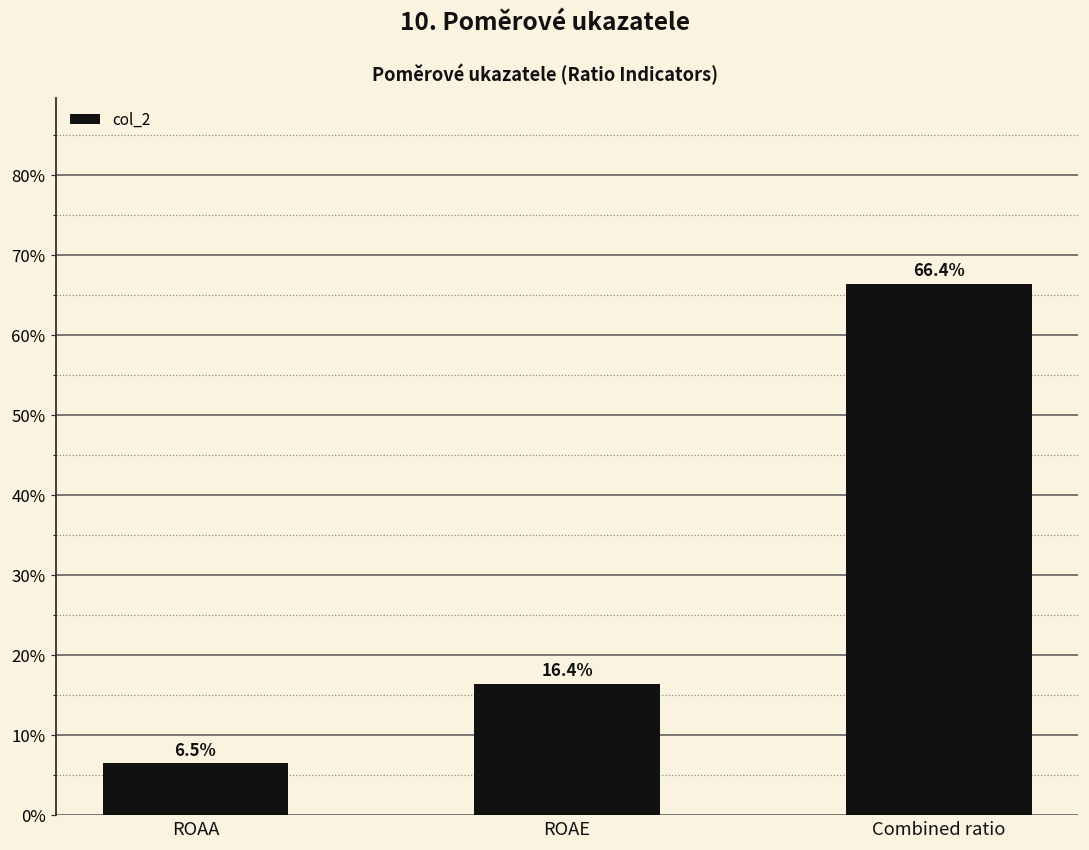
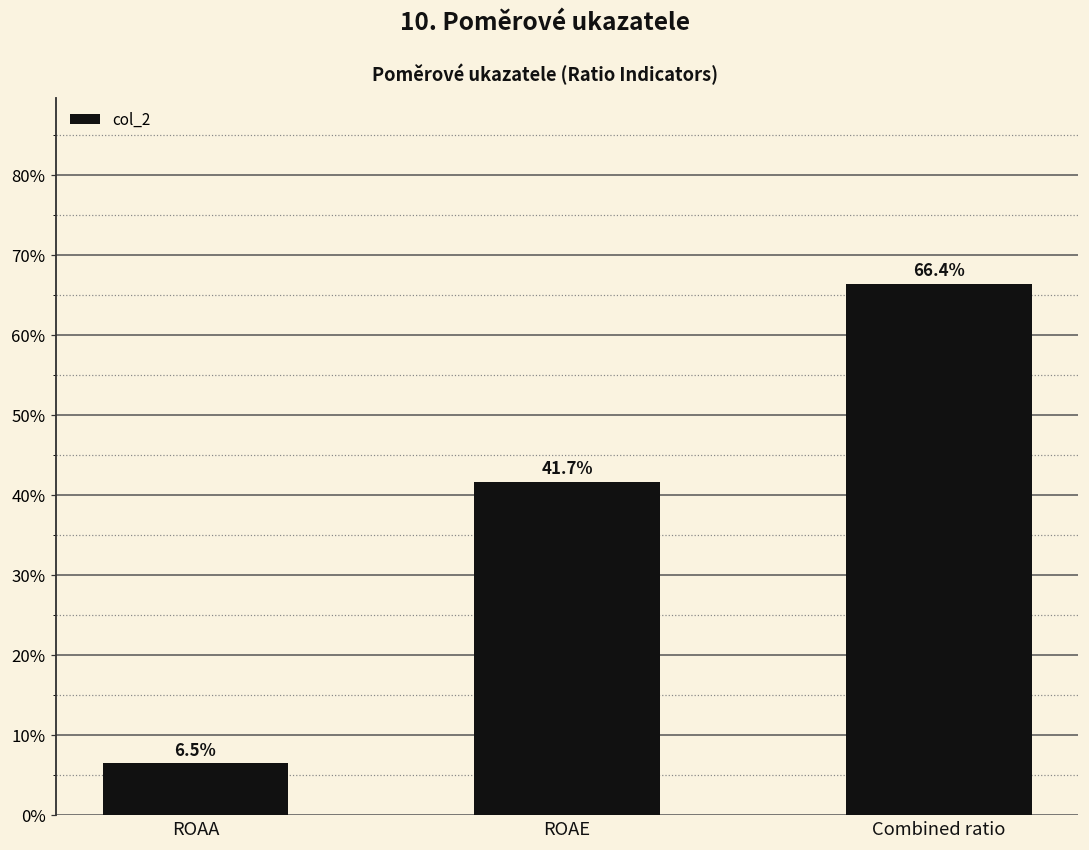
ROAE: 16.4% -> 41.7%
